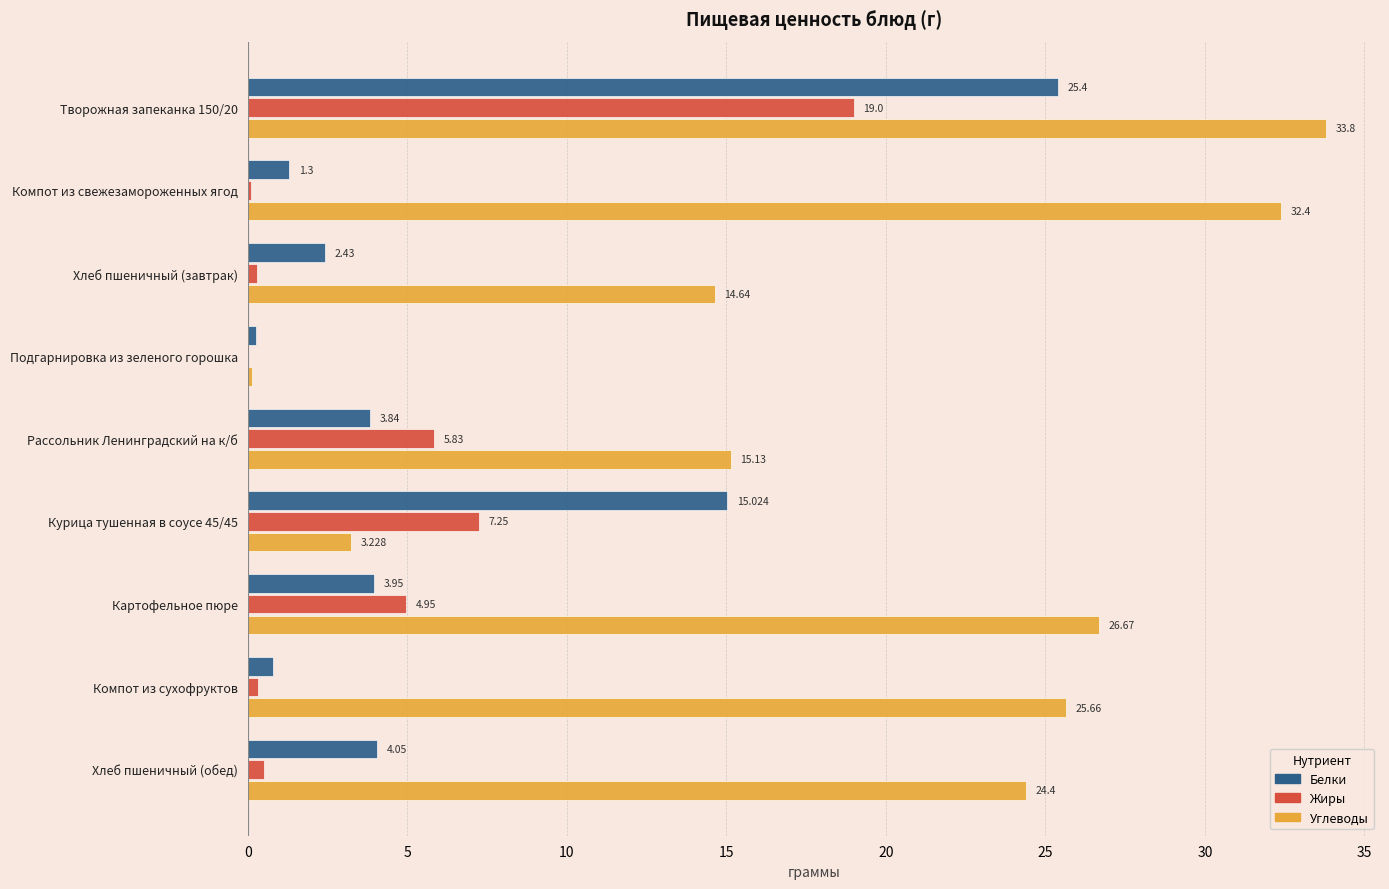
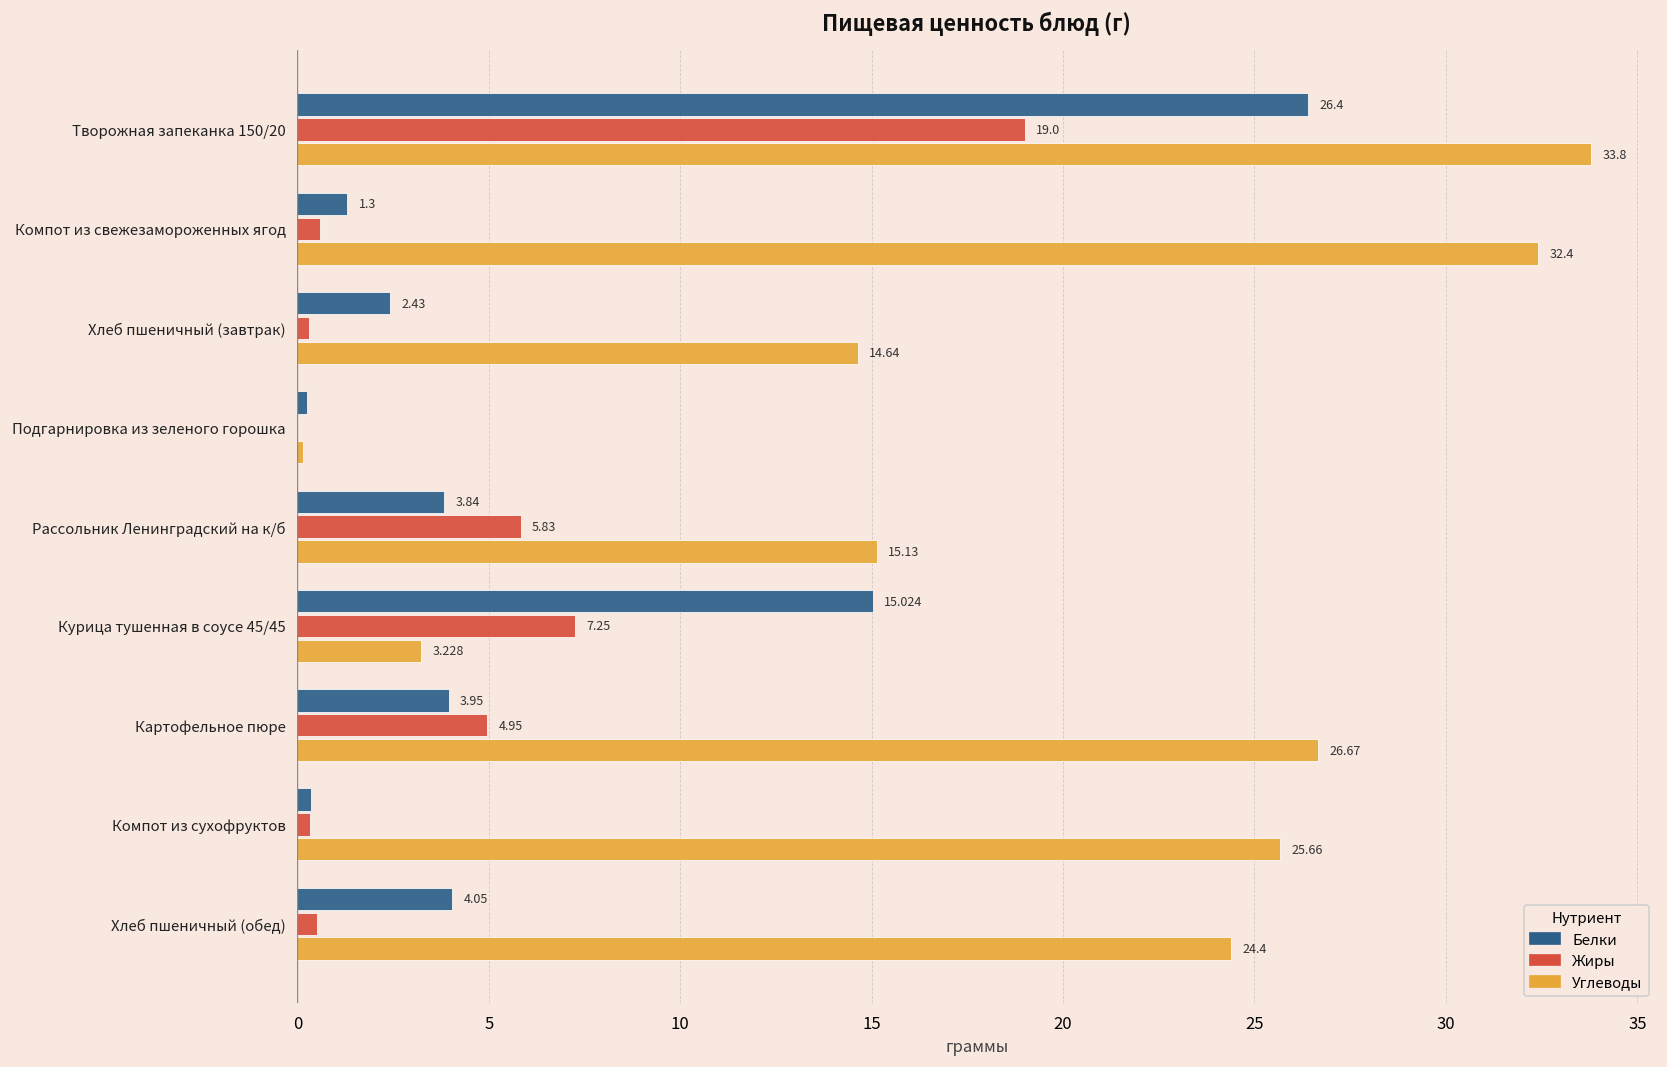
Белки, Творожная запеканка 150/20: 25.4 -> 26.4
Жиры, Компот из свежезамороженных ягод: 0.1 -> 0.6
Белки, Компот из сухофруктов: 0.8 -> 0.4
